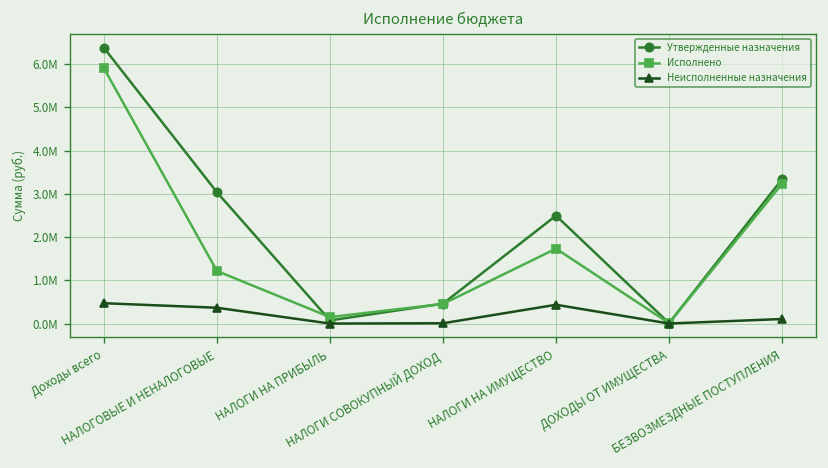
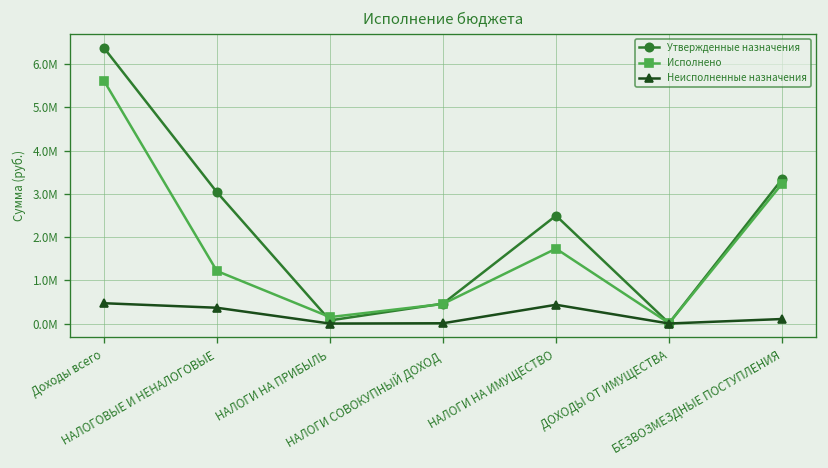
Исполнено, Доходы всего: 5.9М -> 5.6М
